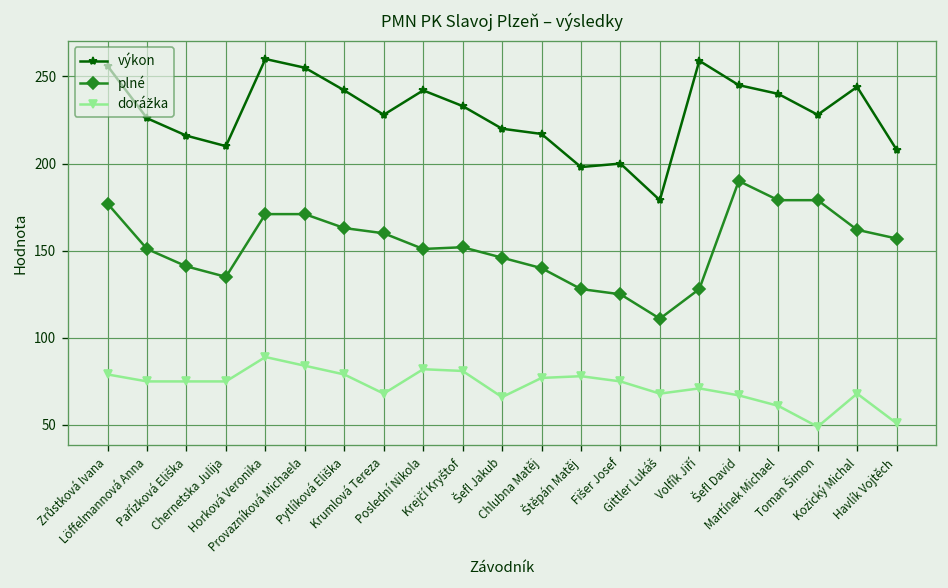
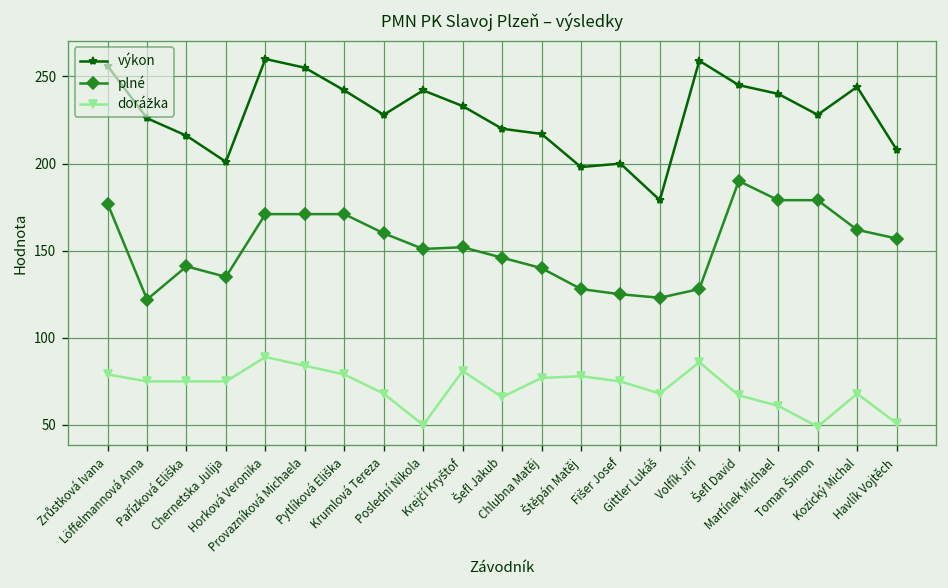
plné, Löffelmannová Anna: 151 -> 122
výkon, Chernetska Julija: 210 -> 201
plné, Pytlíková Eliška: 163 -> 171
dorážka, Poslední Nikola: 82 -> 50
plné, Gittler Lukáš: 111 -> 123
dorážka, Volfík Jiří: 71 -> 86
